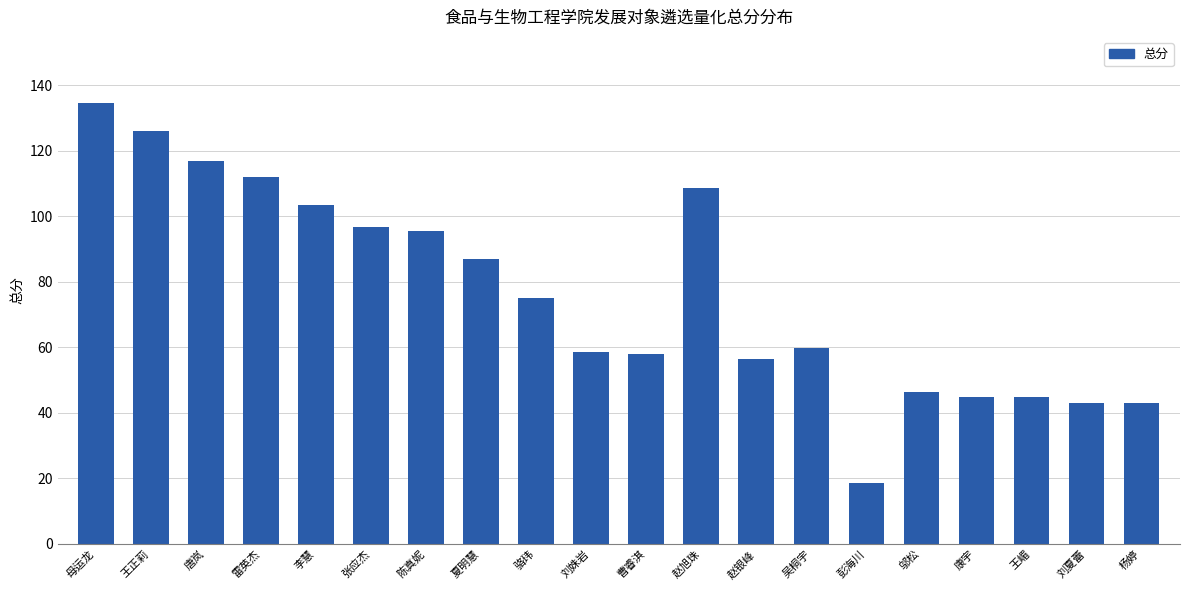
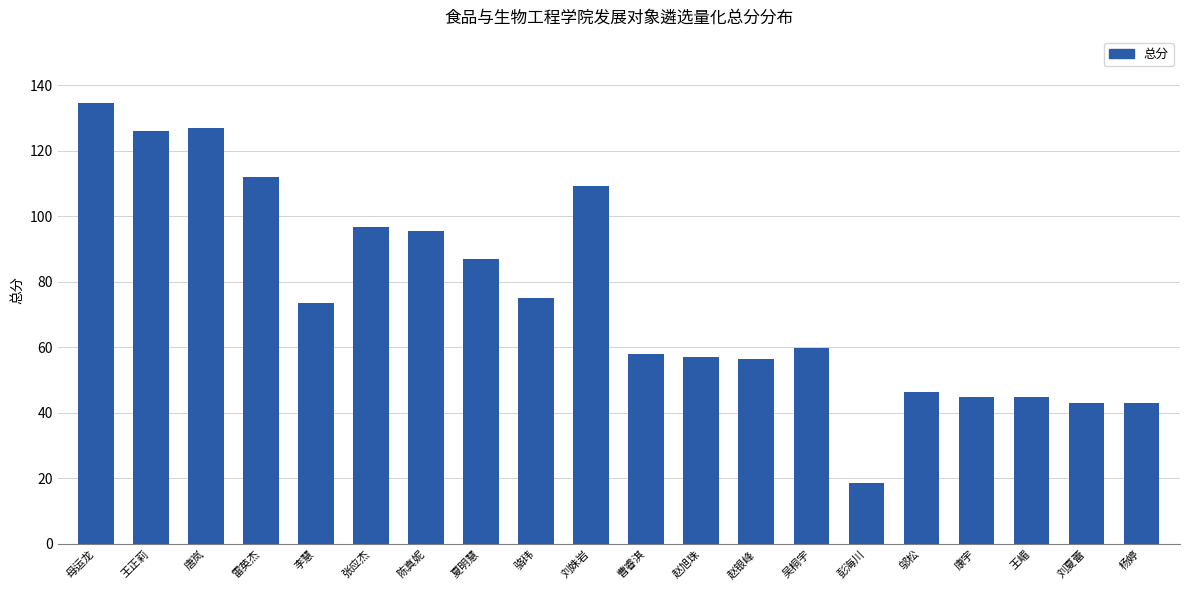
唐岚: 117 -> 127
李慧: 103 -> 73
刘姝岩: 59 -> 109
赵旭珠: 109 -> 57
